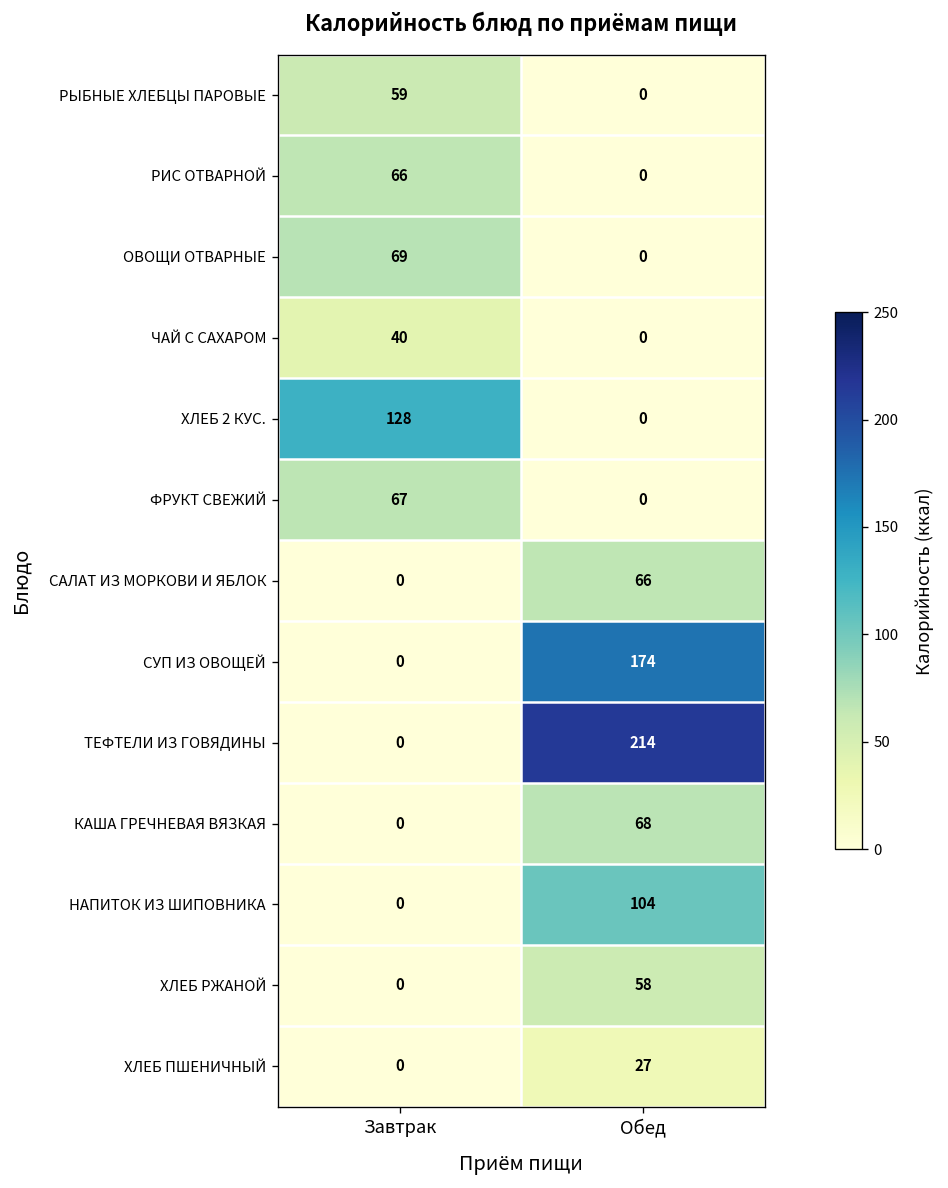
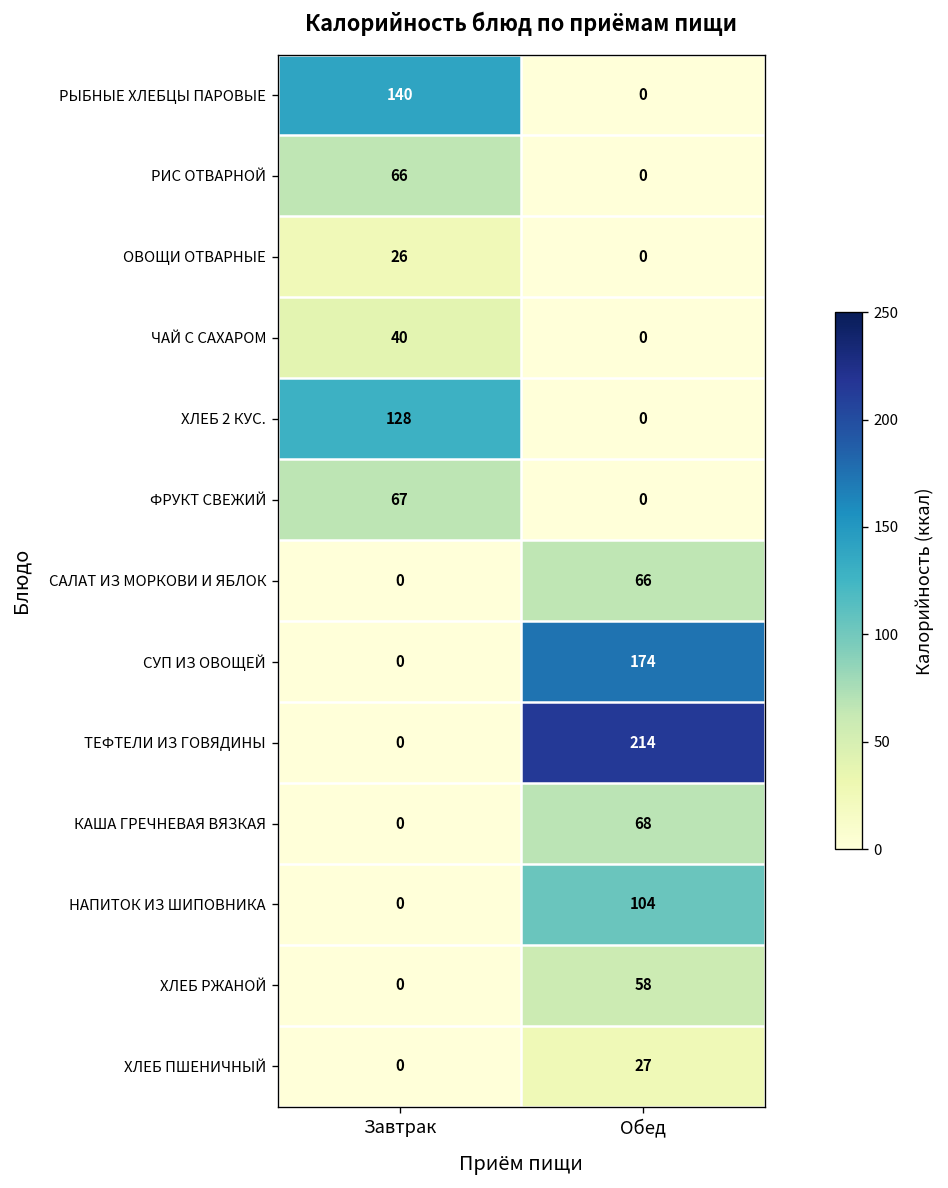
РЫБНЫЕ ХЛЕБЦЫ ПАРОВЫЕ, Завтрак: 59 -> 140
ОВОЩИ ОТВАРНЫЕ, Завтрак: 69 -> 26
